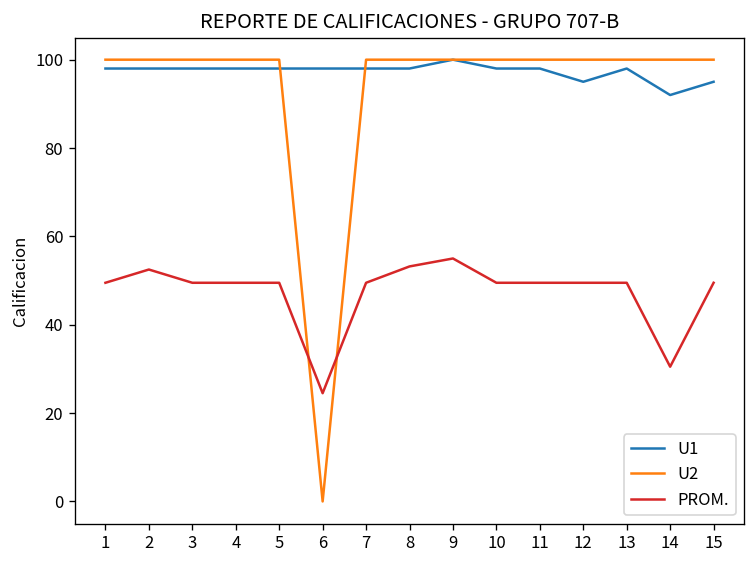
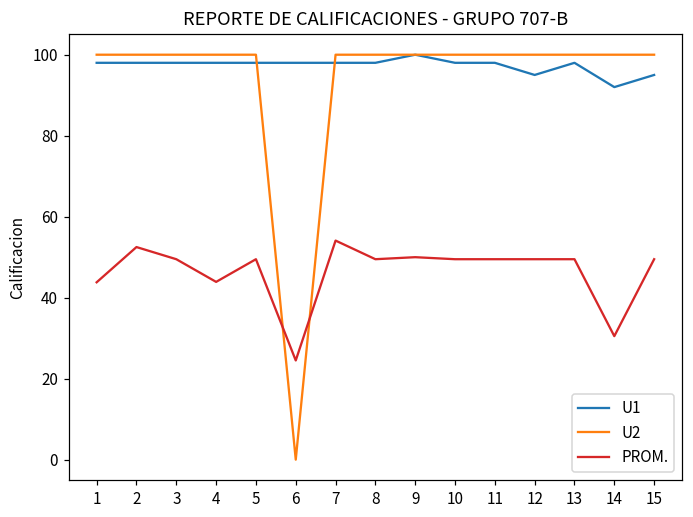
PROM., 1: 50 -> 44
PROM., 4: 50 -> 44
PROM., 7: 50 -> 54
PROM., 8: 53 -> 50
PROM., 9: 55 -> 50
